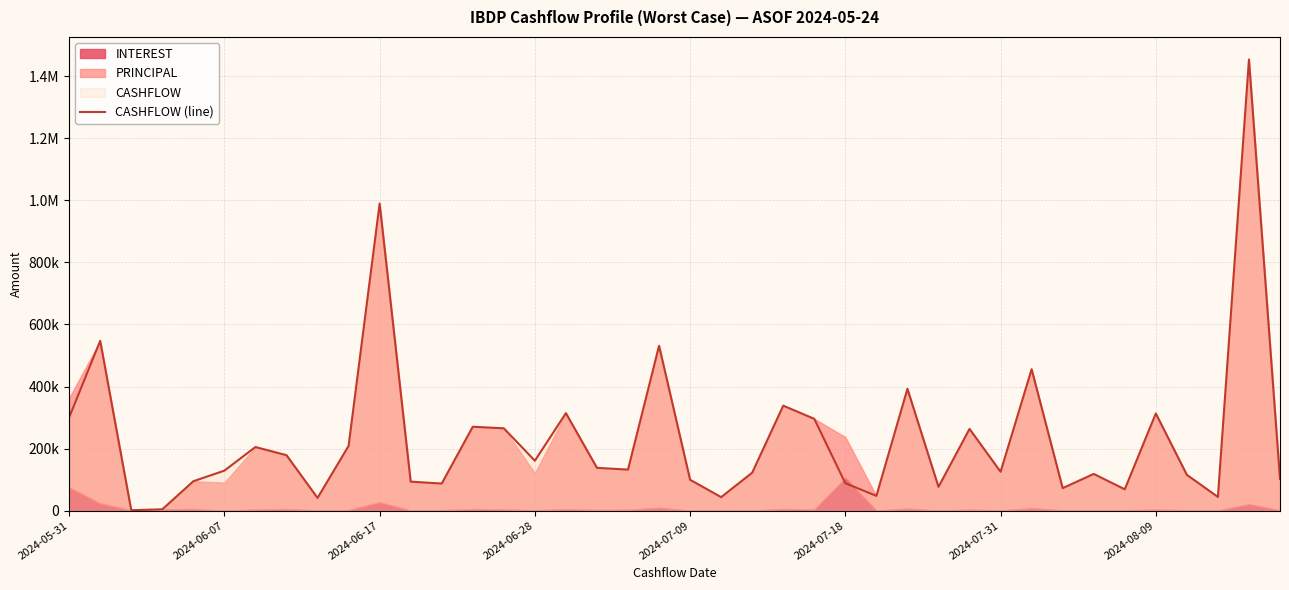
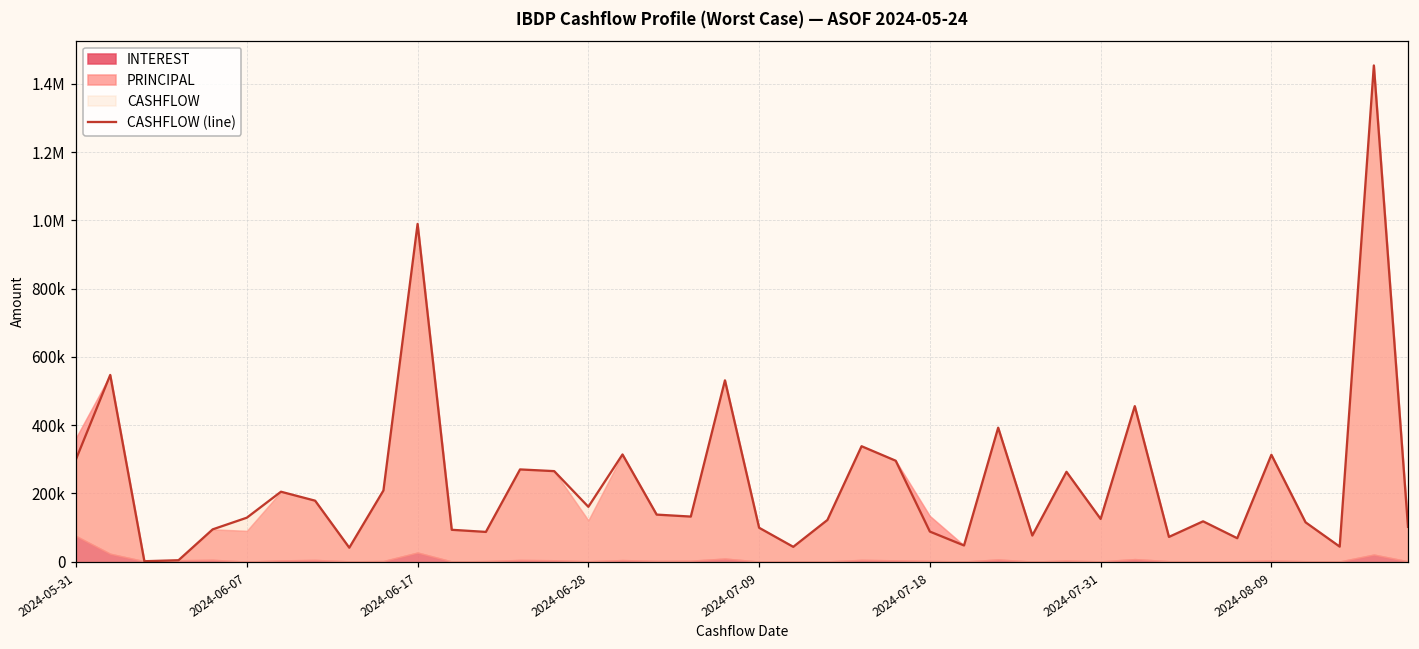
INTEREST, 2024-07-18: 110000 -> 0
